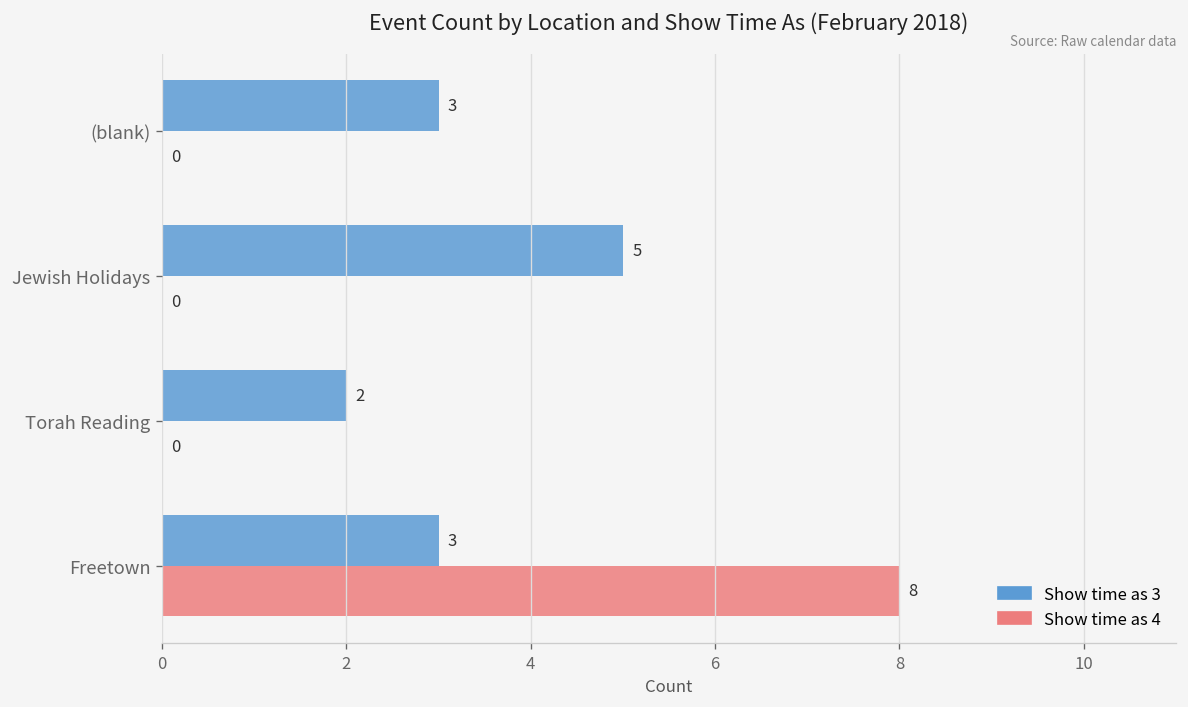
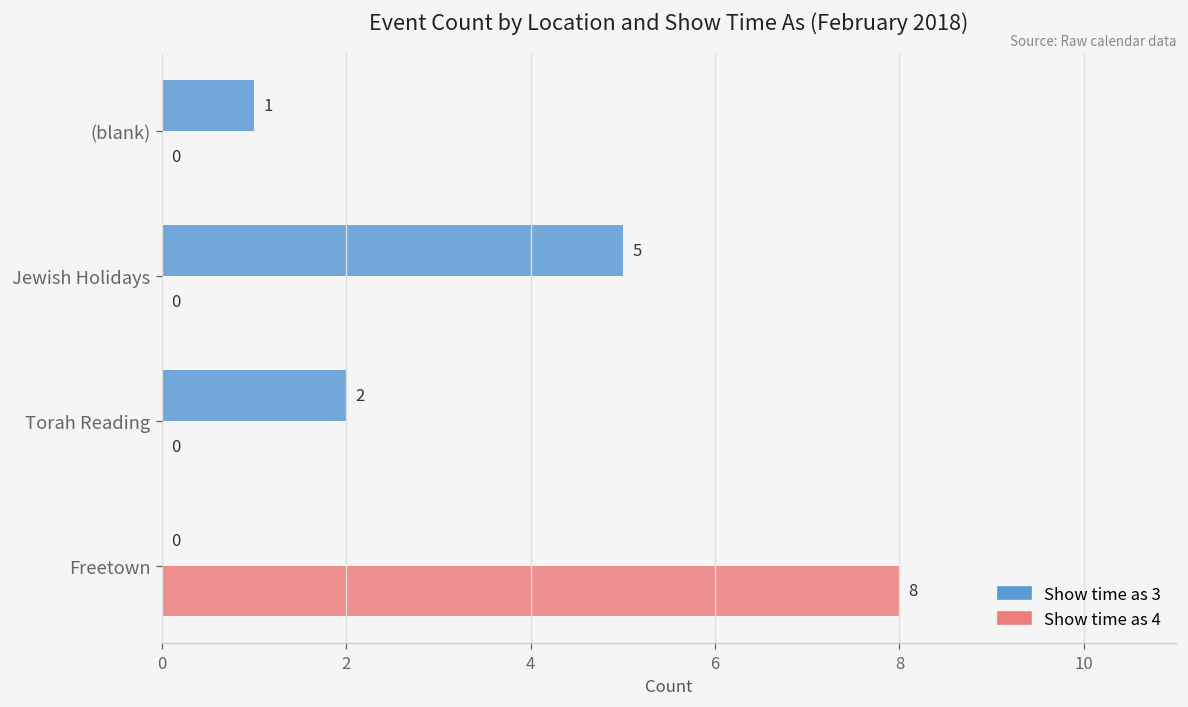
Show time as 3, (blank): 3 -> 1
Show time as 3, Freetown: 3 -> 0
